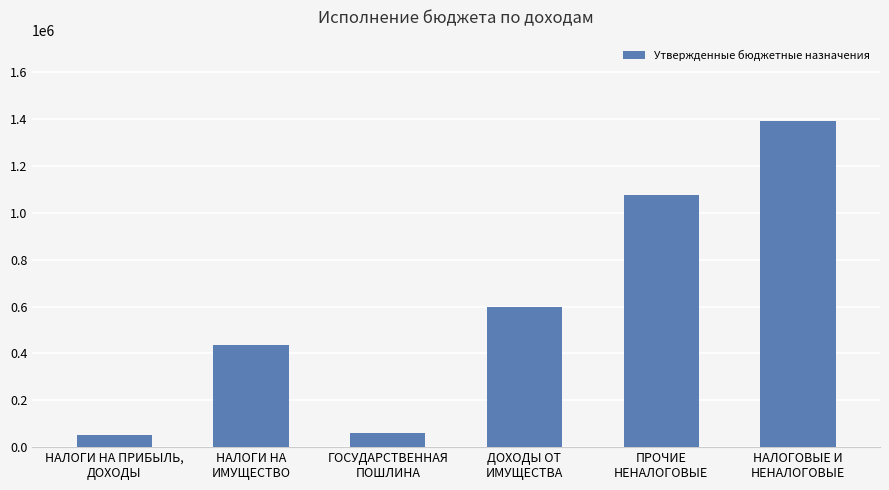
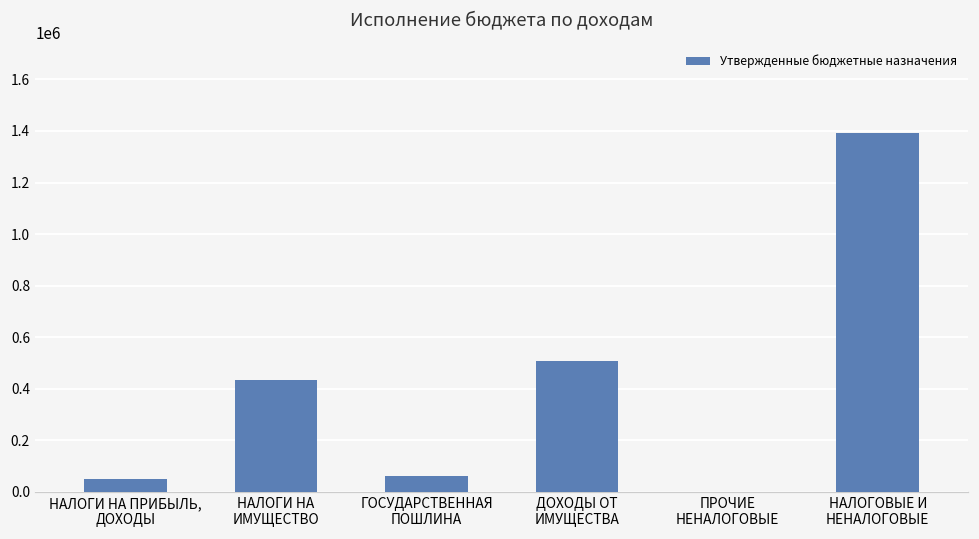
ДОХОДЫ ОТ ИМУЩЕСТВА: 600000 -> 510000
ПРОЧИЕ НЕНАЛОГОВЫЕ: 1080000 -> 0
